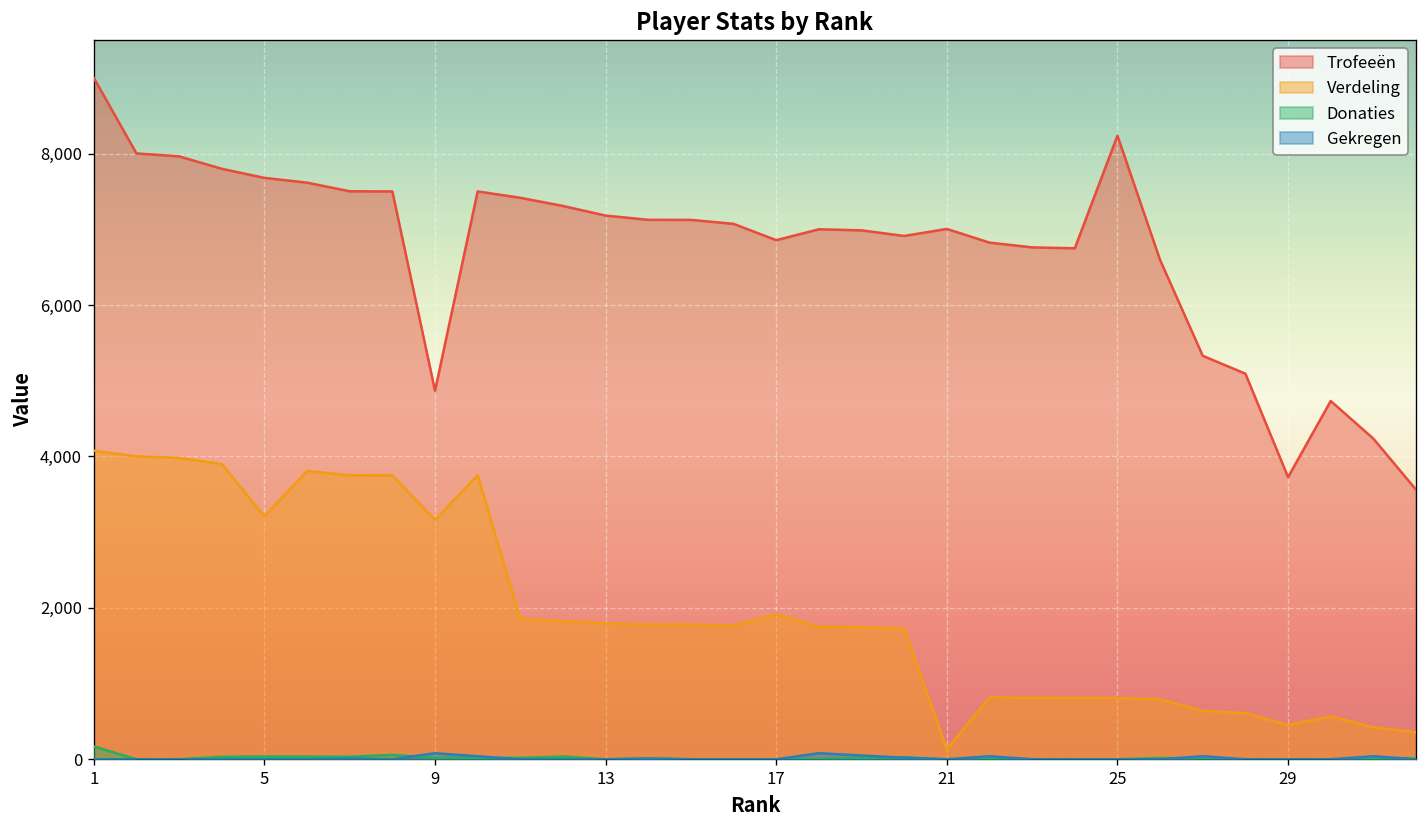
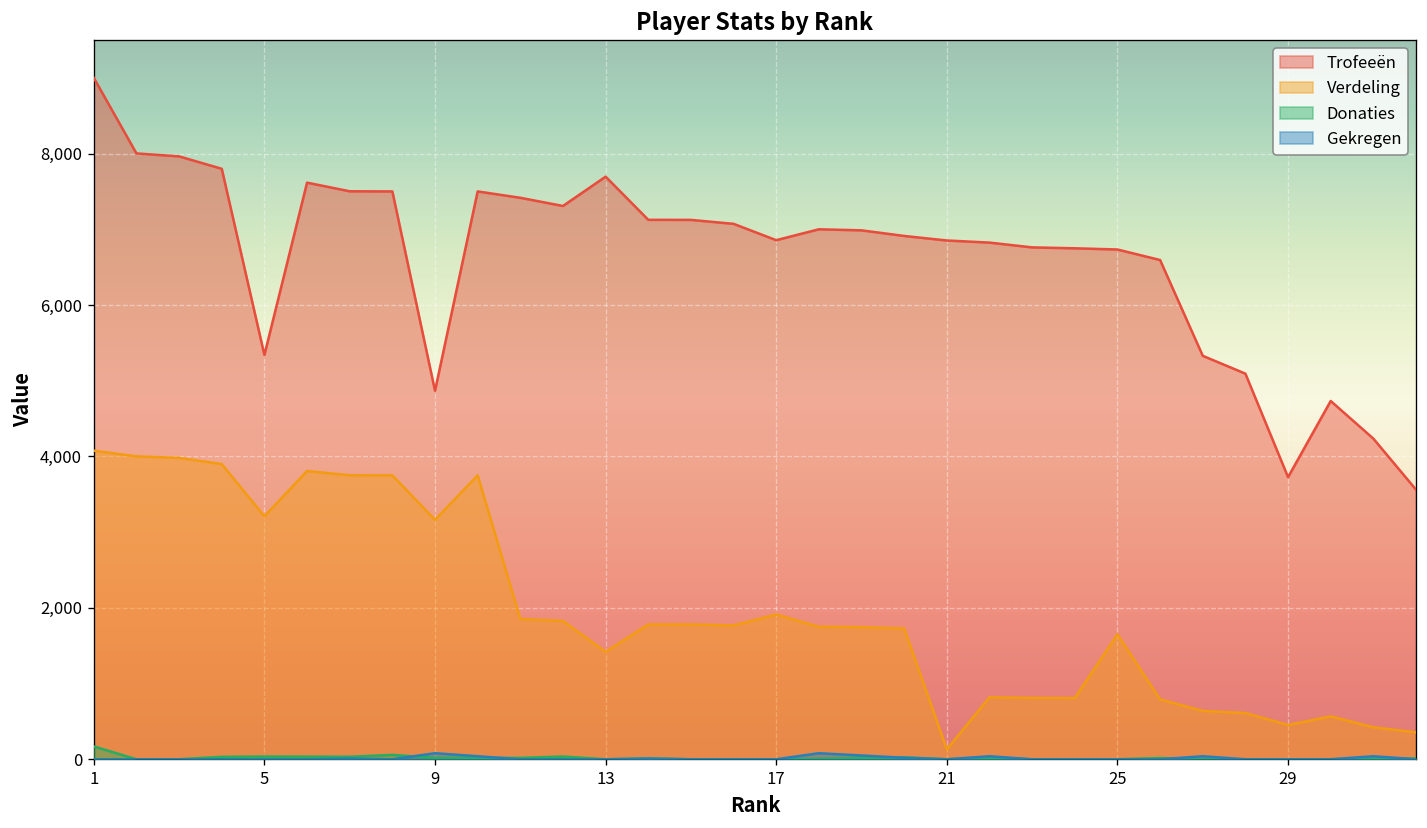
Trofeeën, 5: 7,700 -> 5,300
Trofeeën, 13: 7,200 -> 7,700
Verdeling, 13: 1,800 -> 1,400
Trofeeën, 21: 7,000 -> 6,900
Trofeeën, 25: 8,200 -> 6,700
Verdeling, 25: 800 -> 1,700
